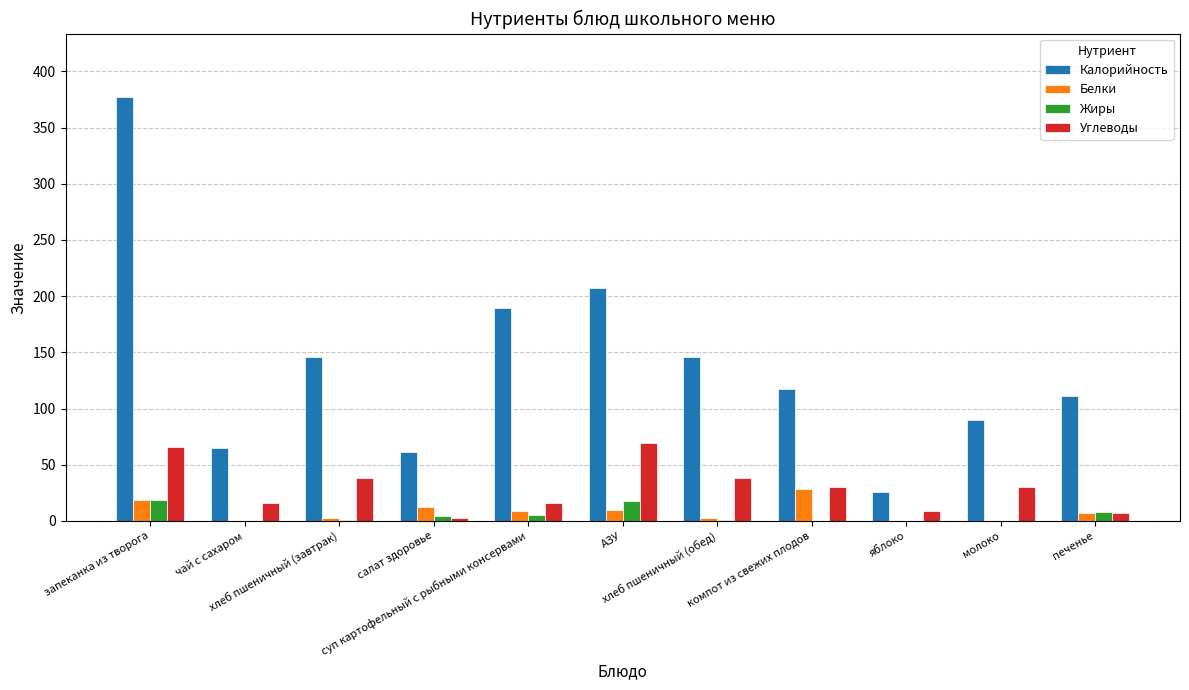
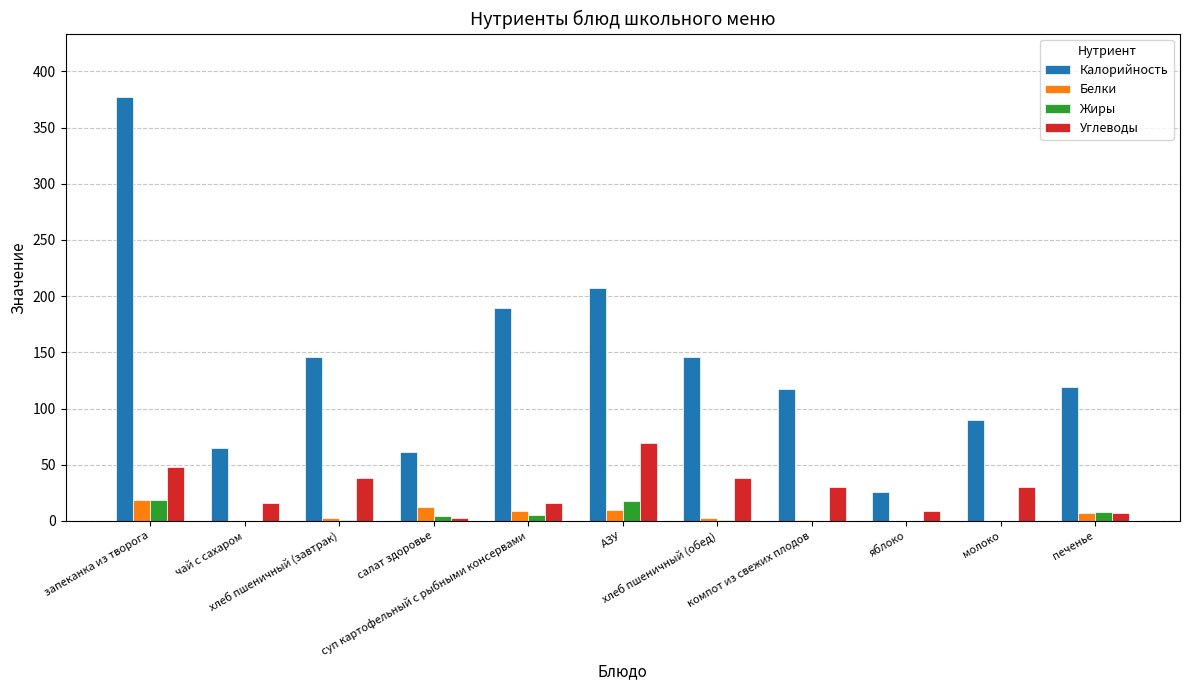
Углеводы, запеканка из творога: 66 -> 48
Белки, компот из свежих плодов: 28 -> 1
Калорийность, печенье: 111 -> 119
